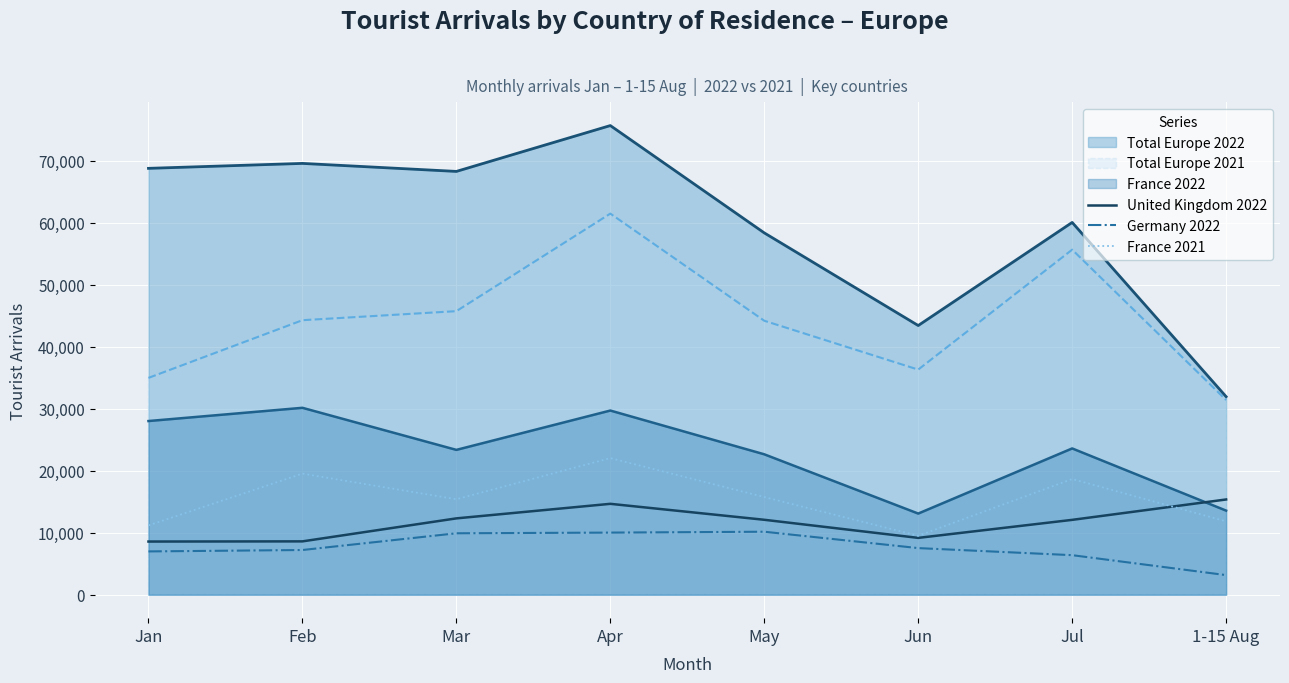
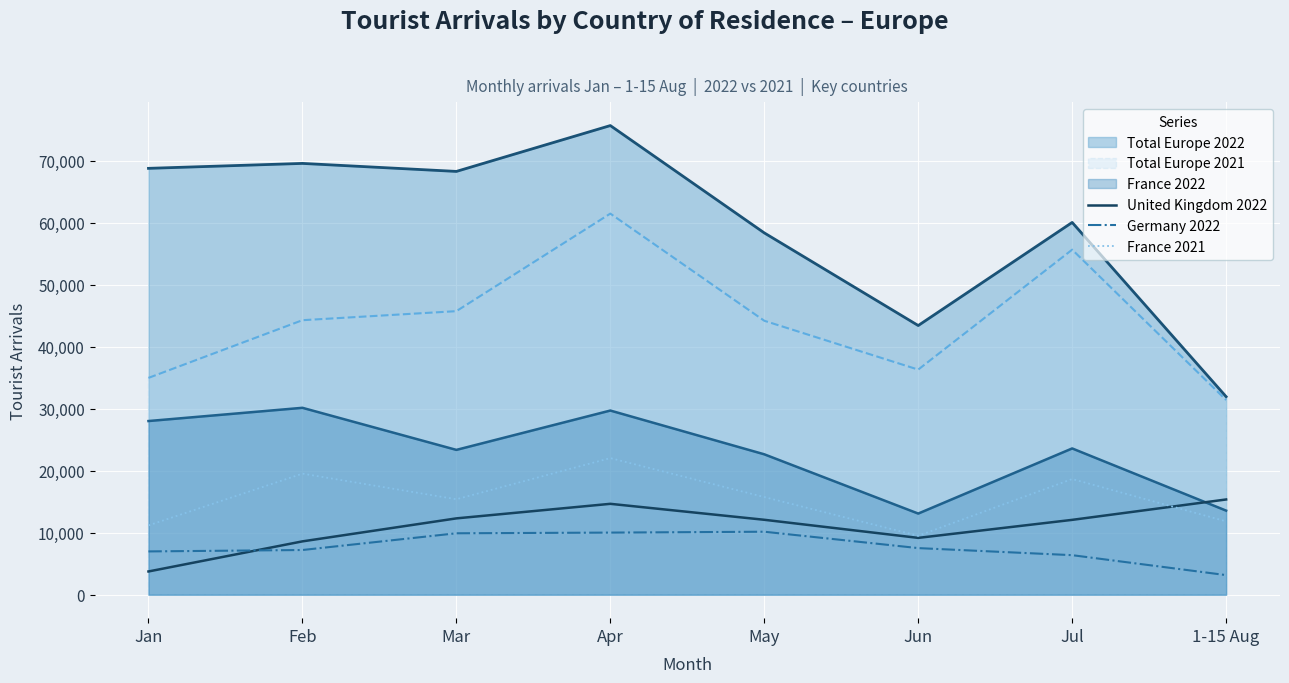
United Kingdom 2022, Jan: 9,000 -> 4,000
